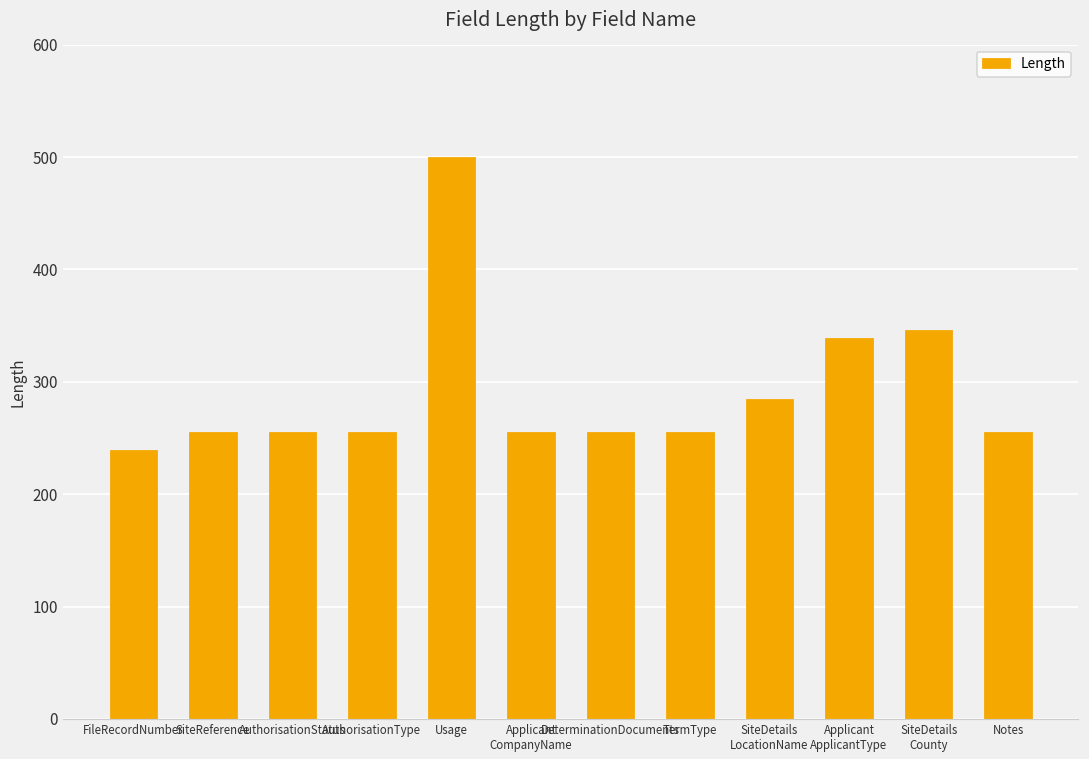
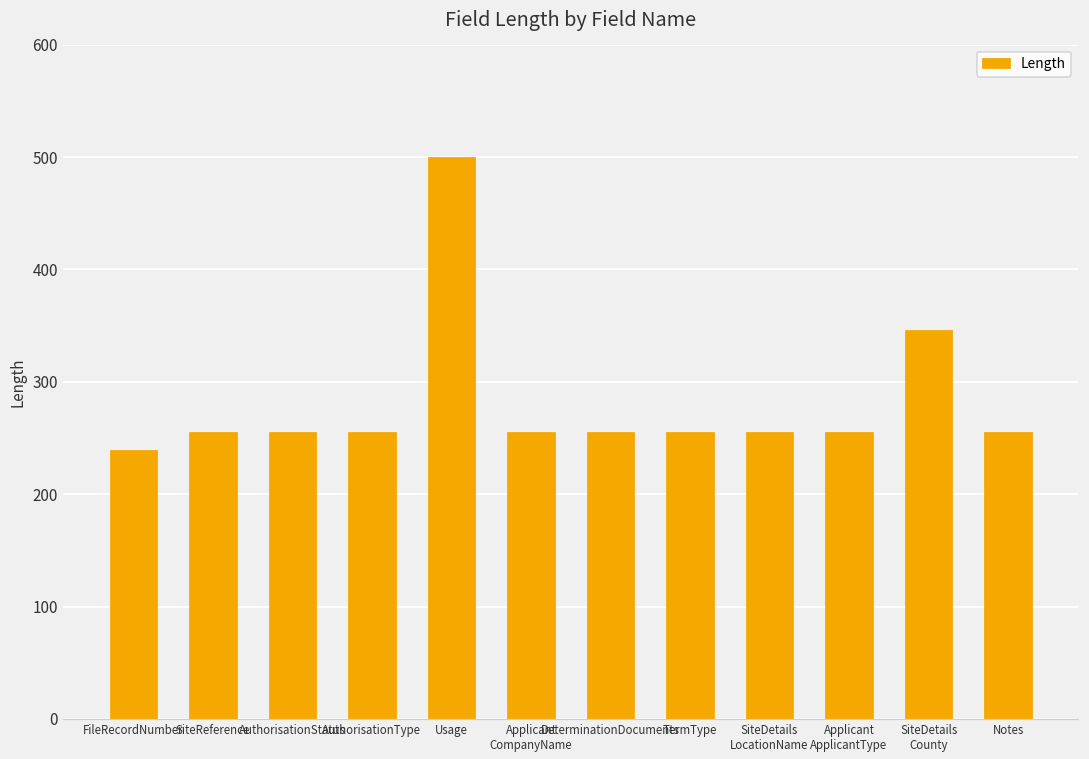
SiteDetails LocationName: 285 -> 255
Applicant ApplicantType: 339 -> 255
